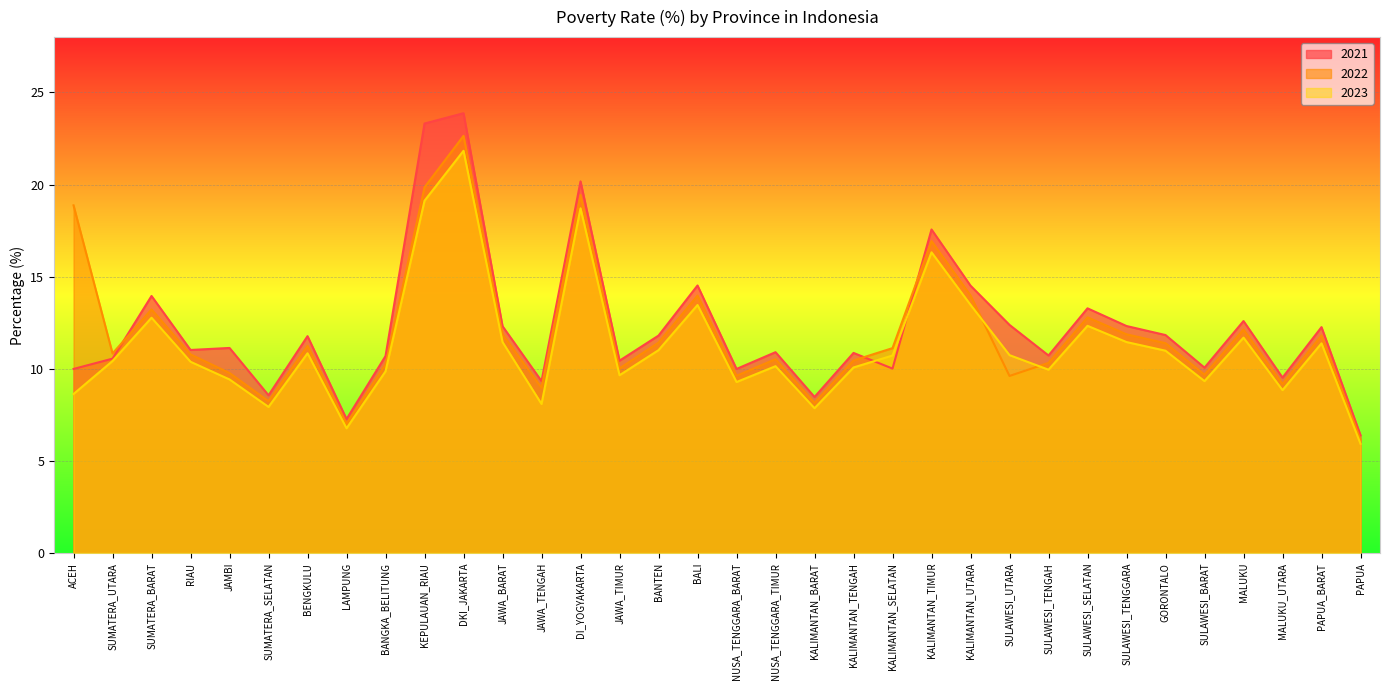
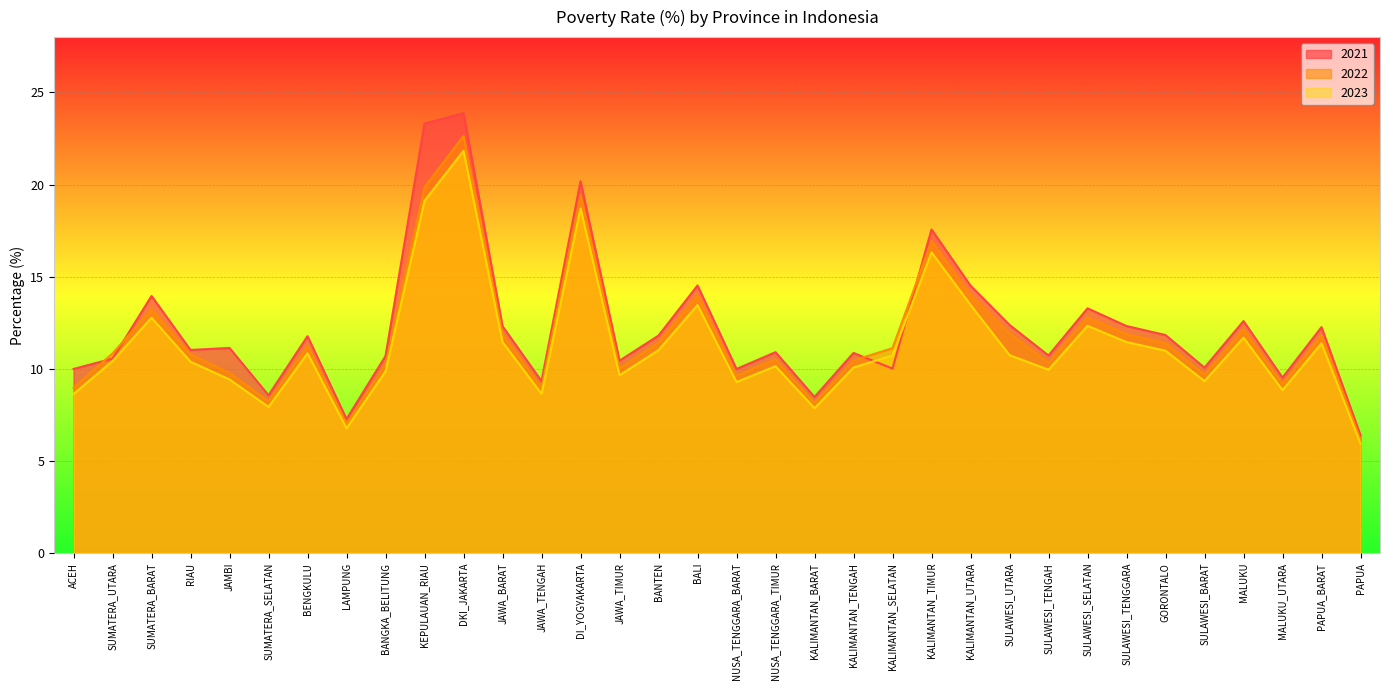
2022, ACEH: 18.9 -> 9.0
2023, JAWA_TENGAH: 8.1 -> 8.6
2022, SULAWESI_UTARA: 9.6 -> 11.9
